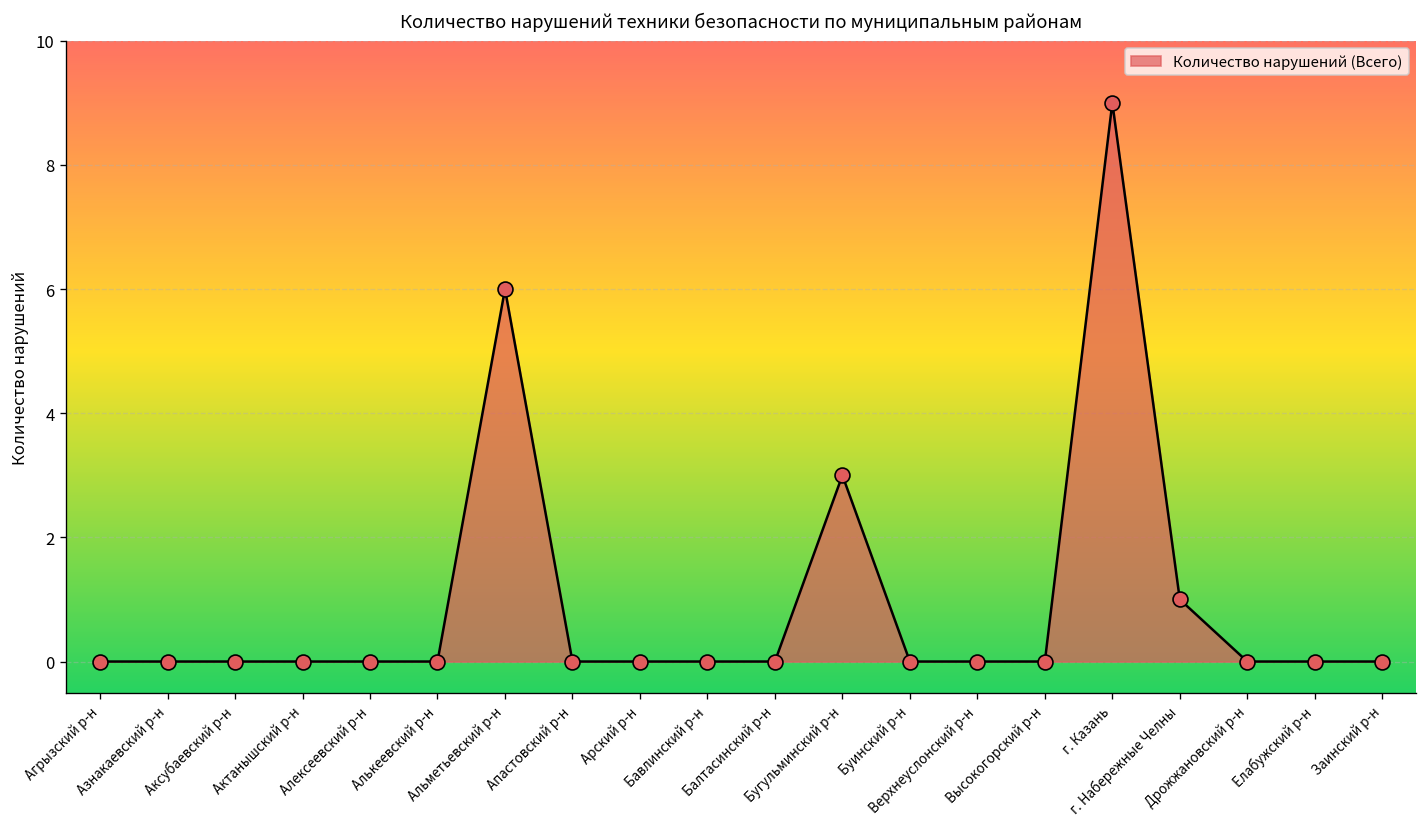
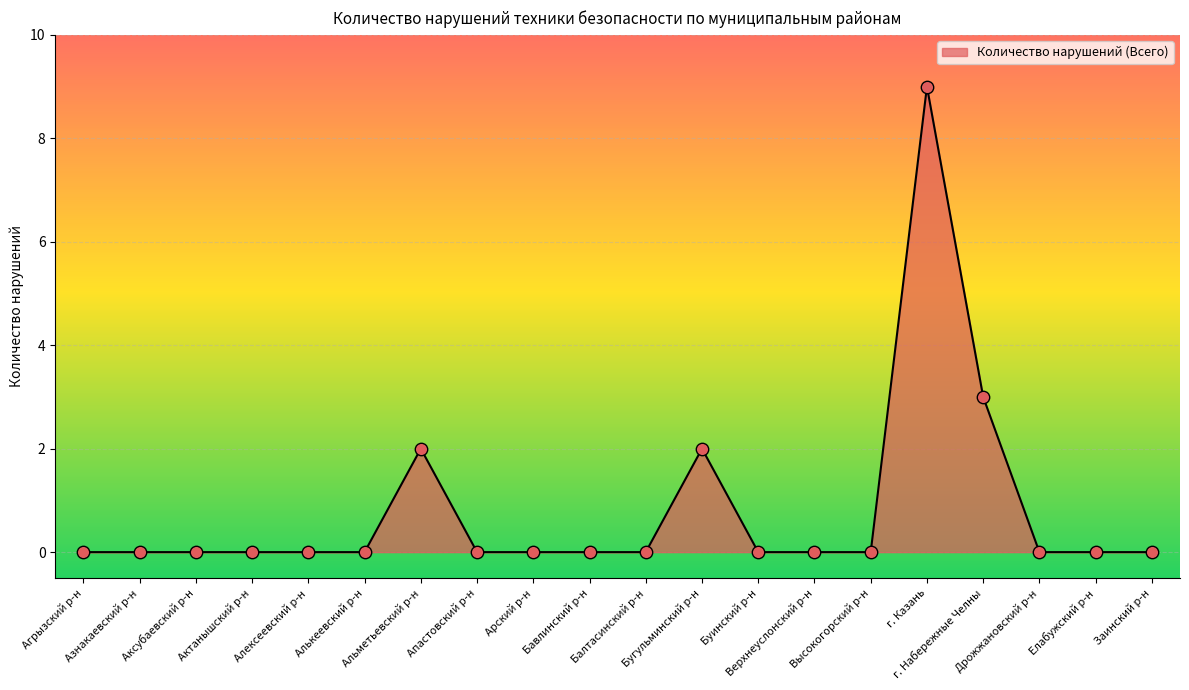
Альметьевский р-н: 6 -> 2
Бугульминский р-н: 3 -> 2
г. Набережные Челны: 1 -> 3
